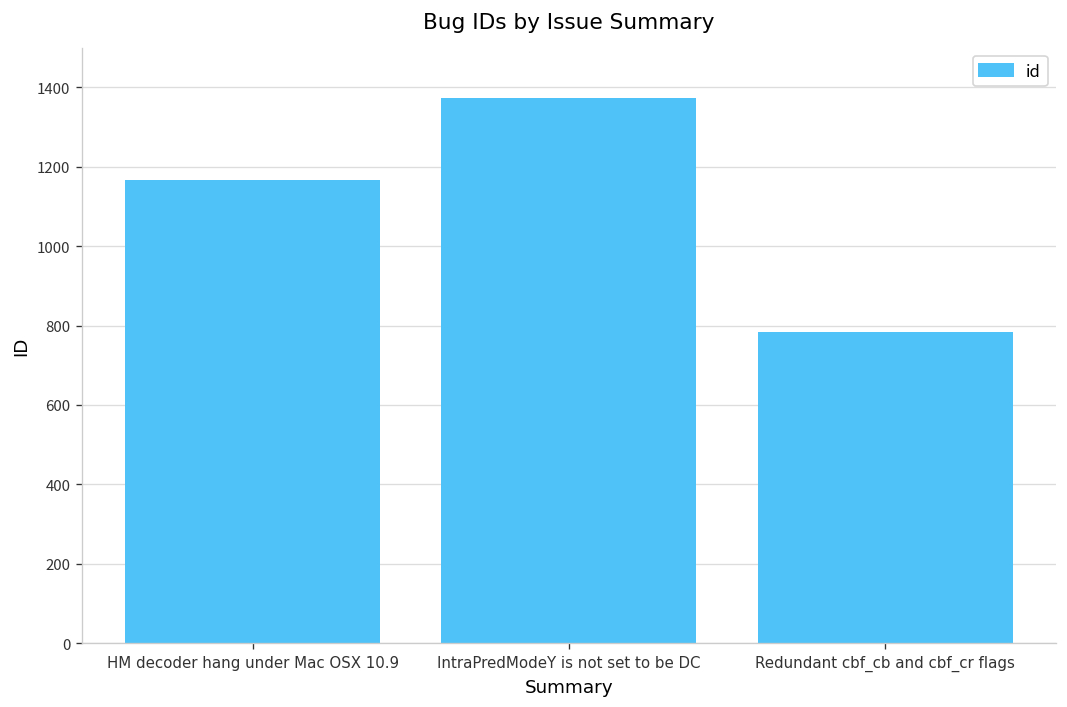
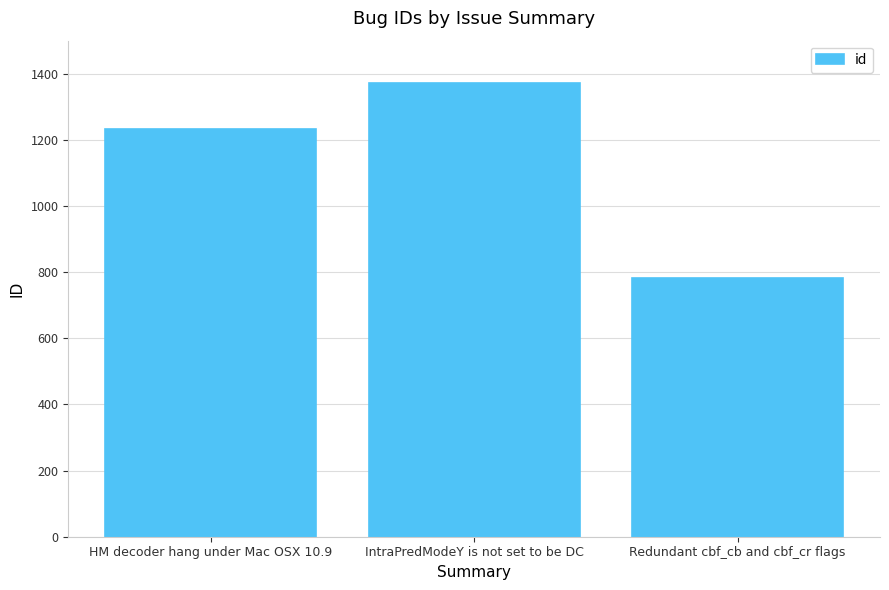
HM decoder hang under Mac OSX 10.9: 1170 -> 1230
